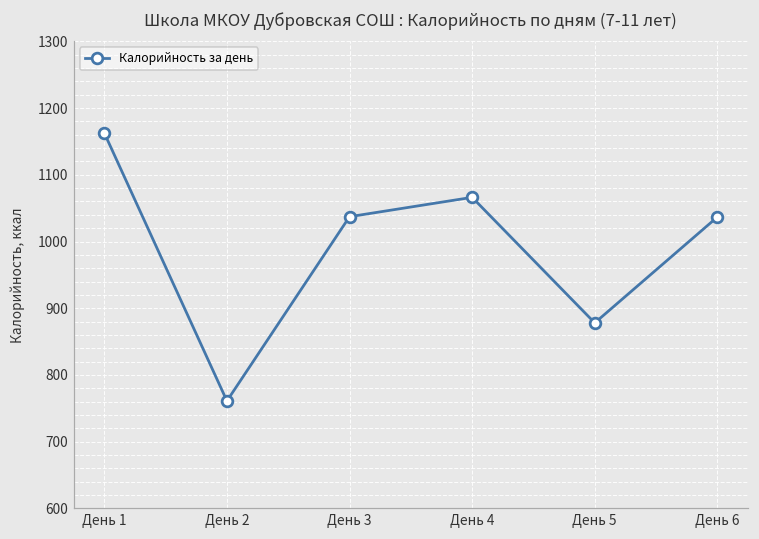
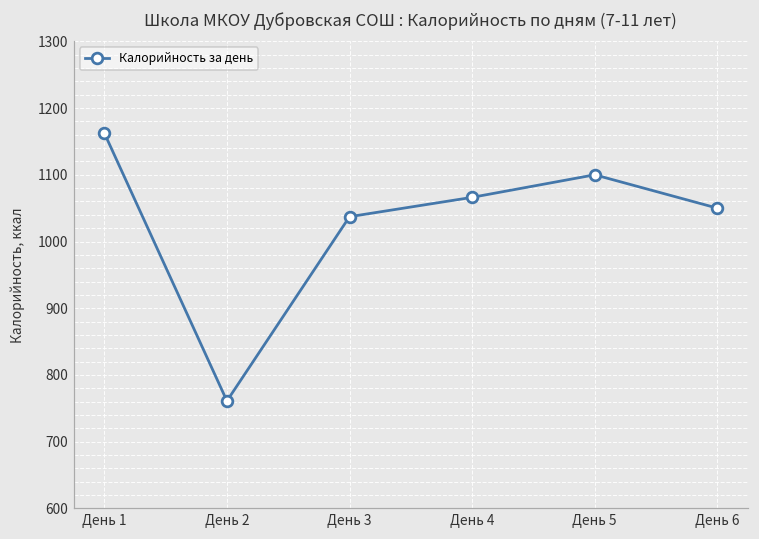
День 5: 880 -> 1100
День 6: 1040 -> 1050
